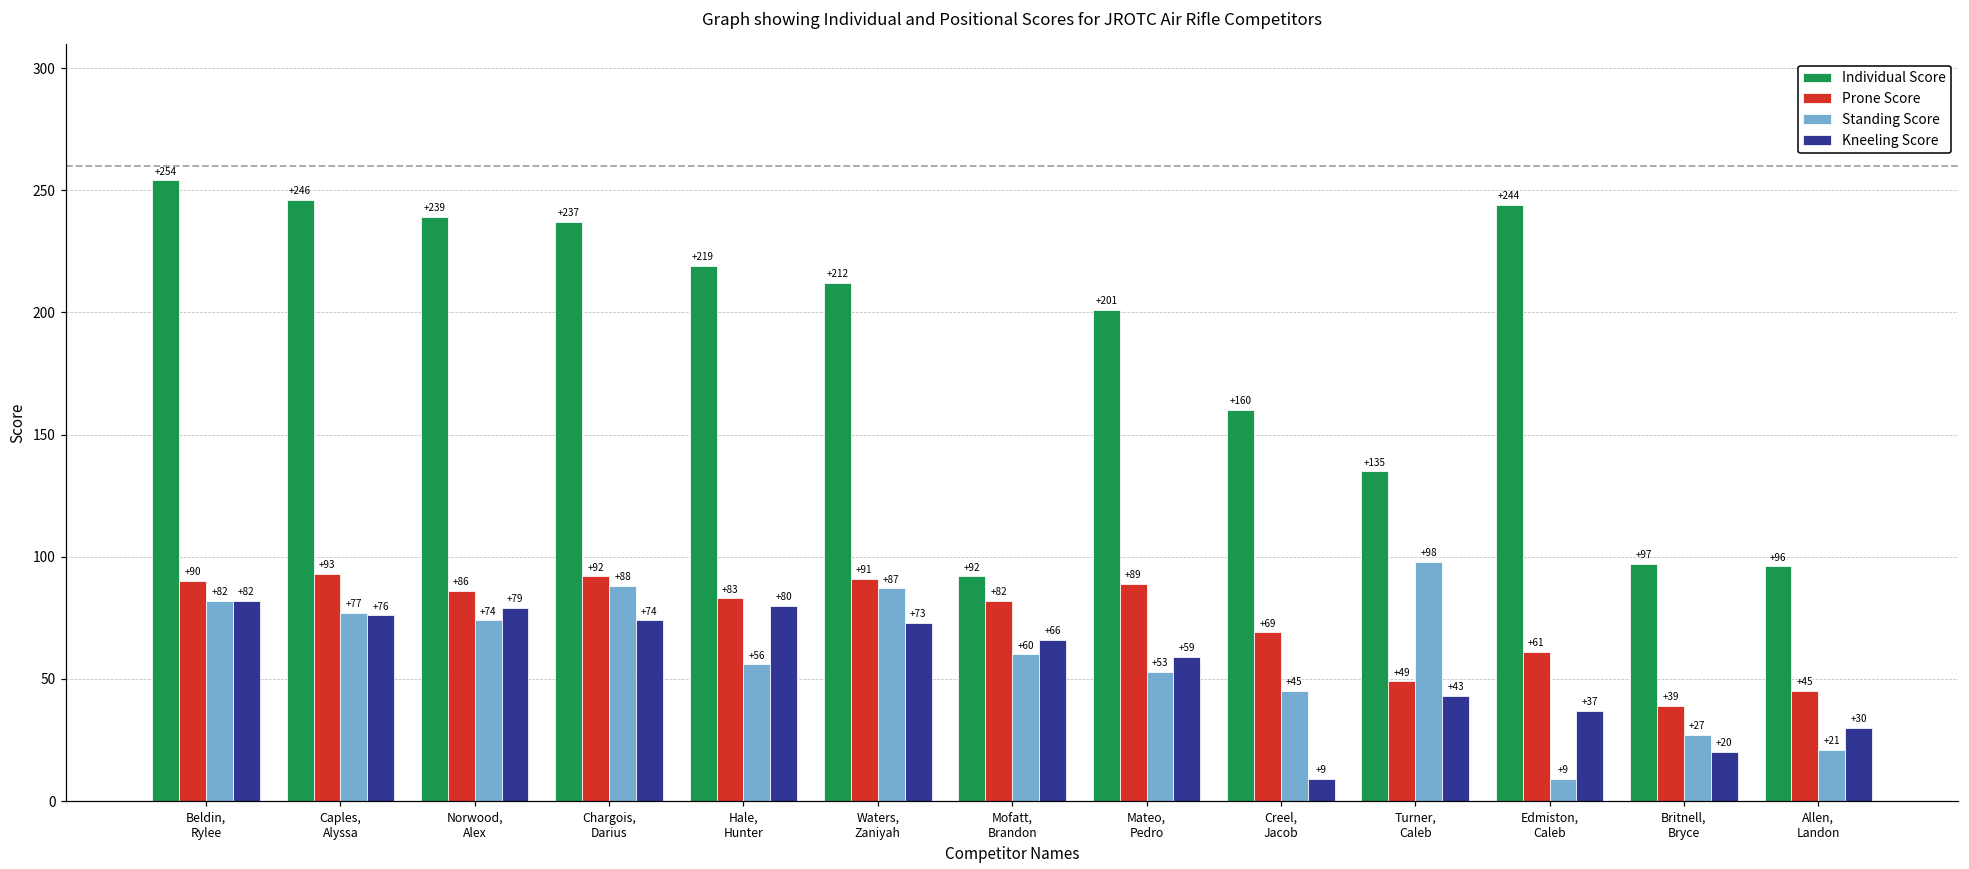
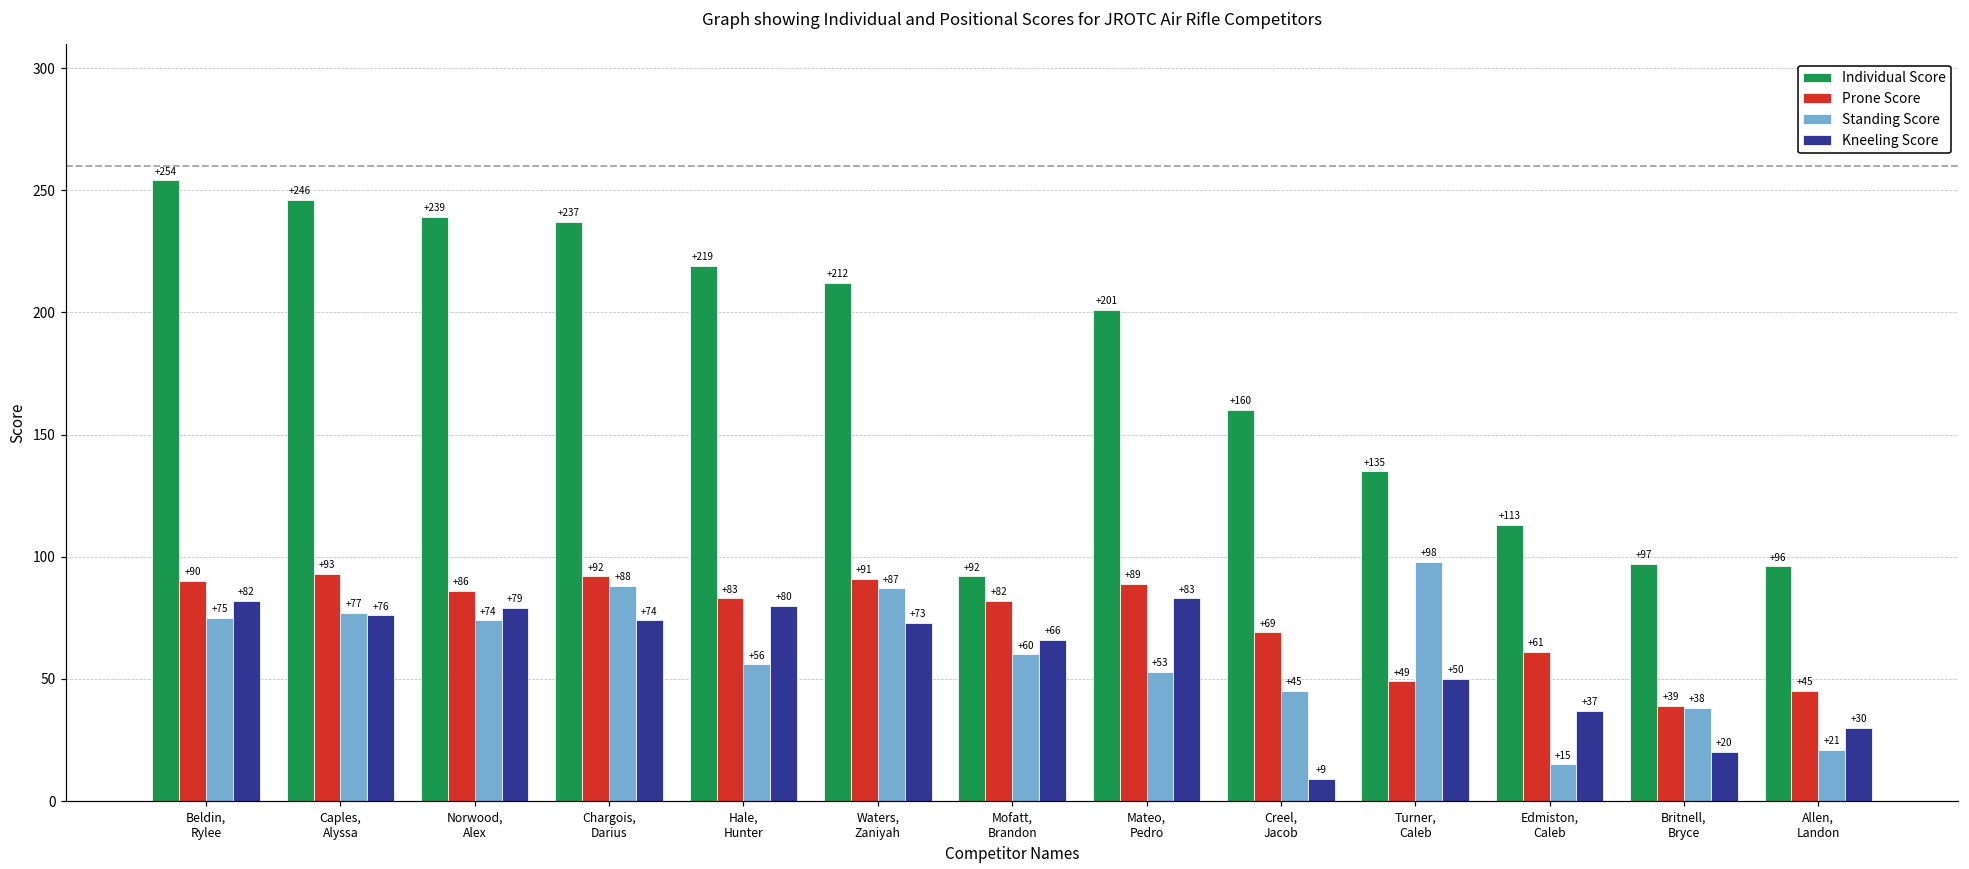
Standing Score, Beldin, Rylee: +82 -> +75
Kneeling Score, Mateo, Pedro: +59 -> +83
Kneeling Score, Turner, Caleb: +43 -> +50
Individual Score, Edmiston, Caleb: +244 -> +113
Standing Score, Edmiston, Caleb: +9 -> +15
Standing Score, Britnell, Bryce: +27 -> +38
